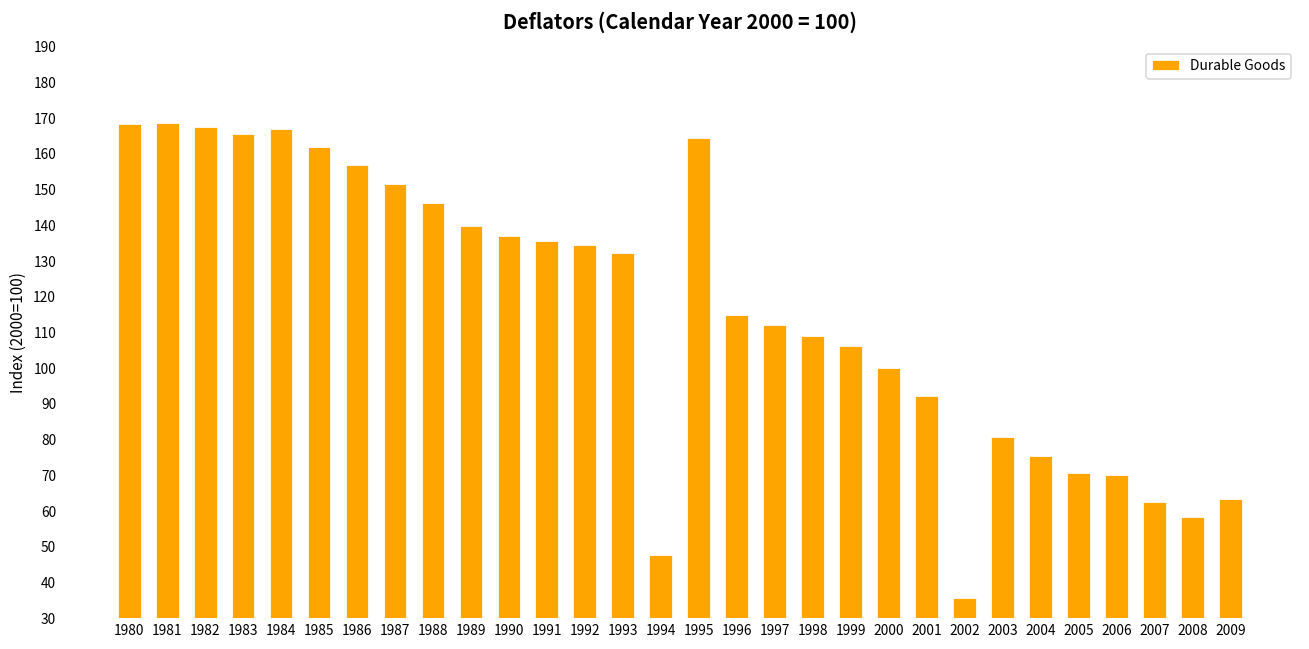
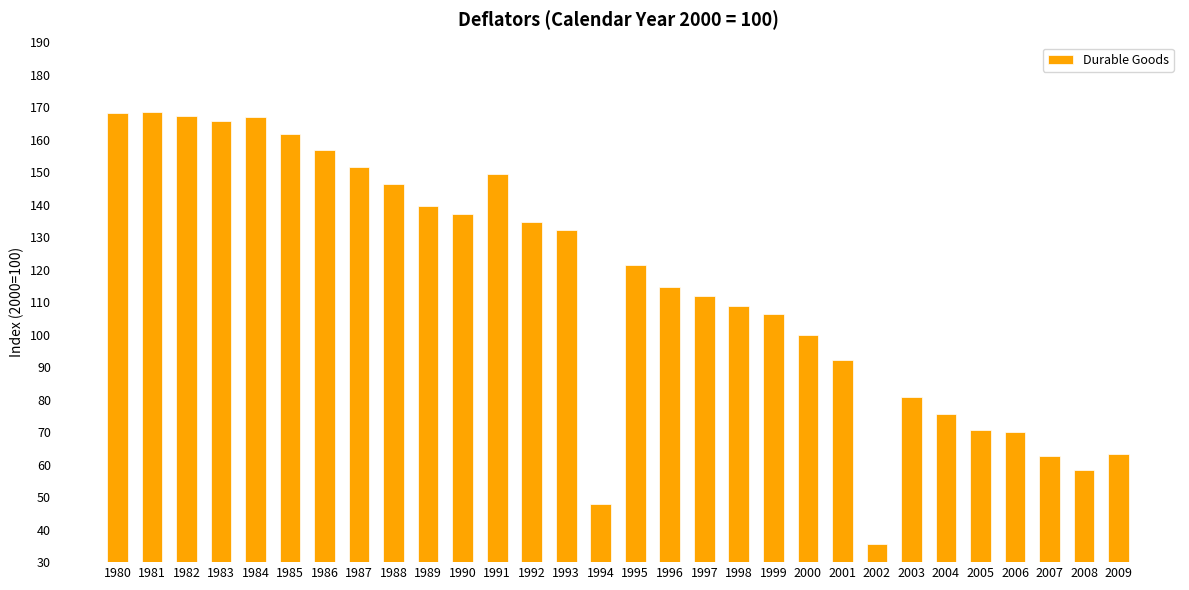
1991: 136 -> 150
1995: 165 -> 121
